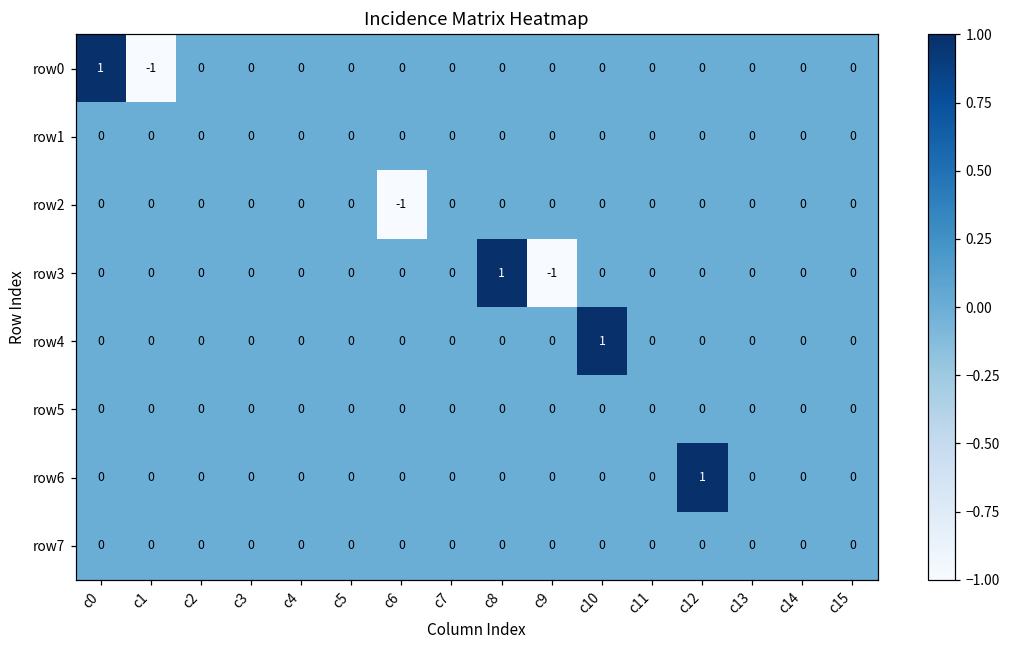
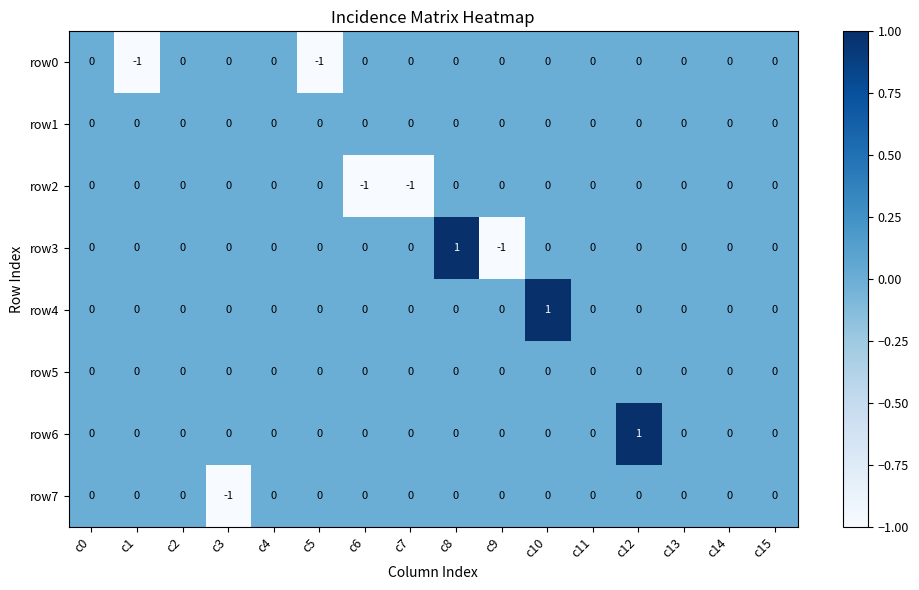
row0, c0: 1 -> 0
row0, c5: 0 -> -1
row2, c7: 0 -> -1
row7, c3: 0 -> -1
